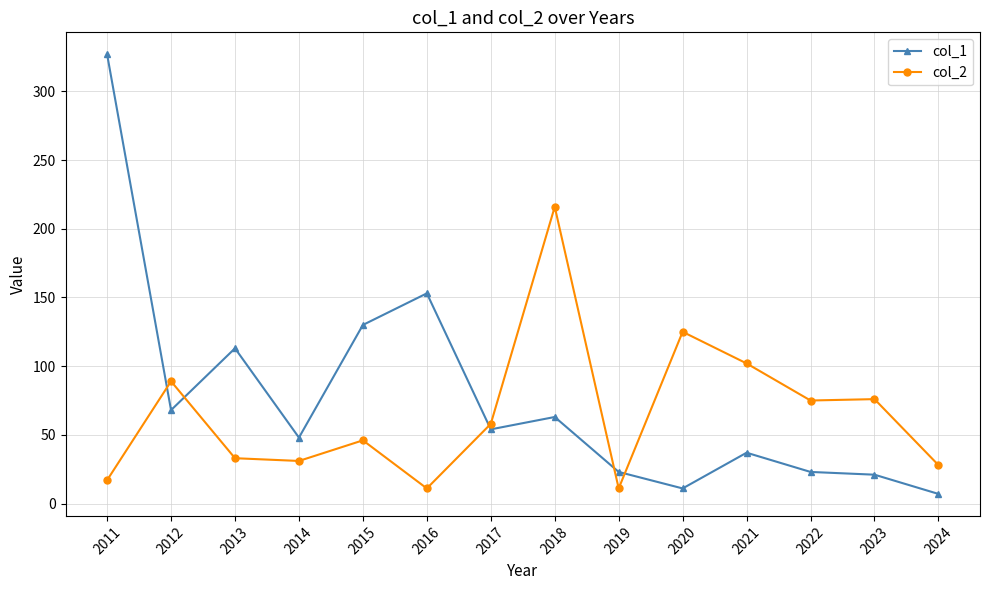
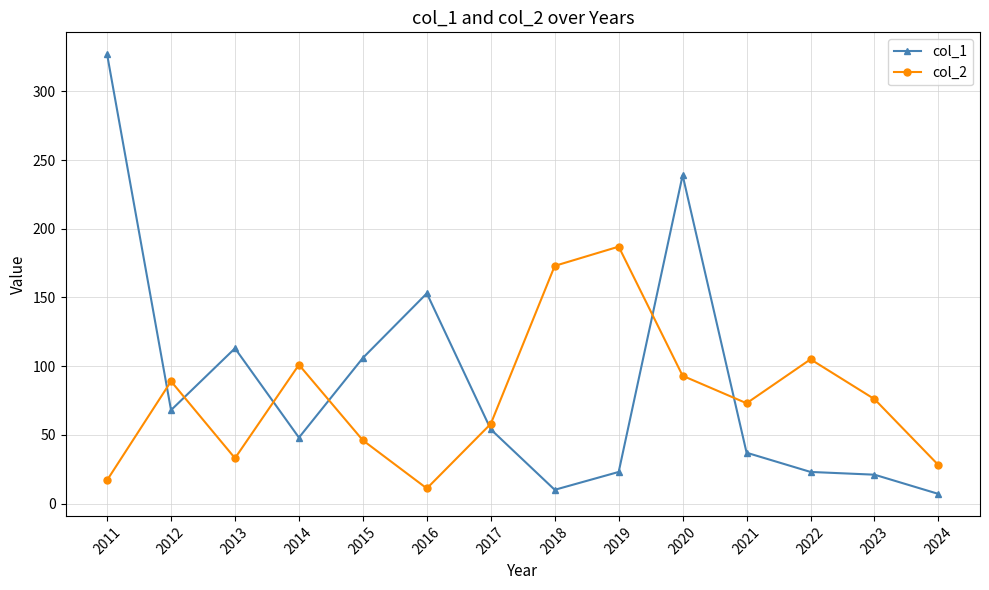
col_2, 2014: 31 -> 101
col_1, 2015: 130 -> 106
col_1, 2018: 63 -> 10
col_2, 2018: 216 -> 173
col_2, 2019: 11 -> 187
col_1, 2020: 11 -> 239
col_2, 2020: 125 -> 93
col_2, 2021: 102 -> 73
col_2, 2022: 75 -> 105
